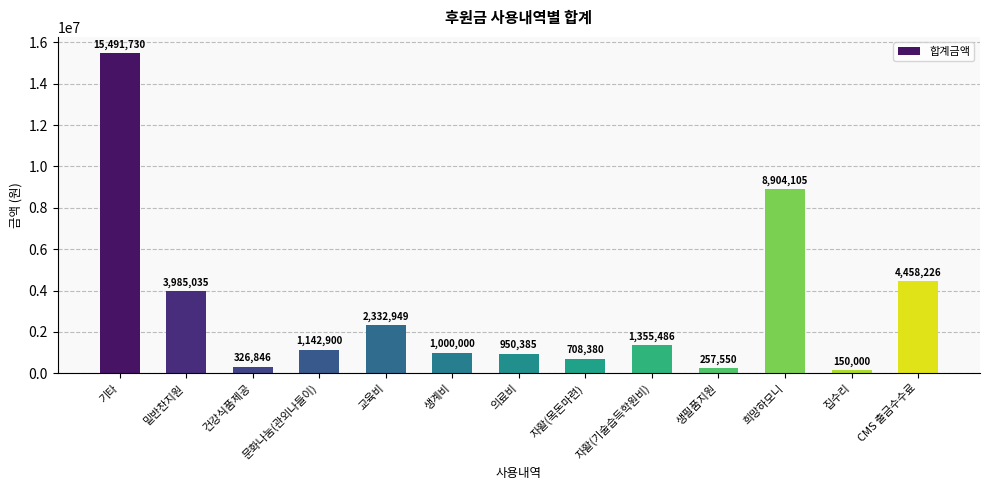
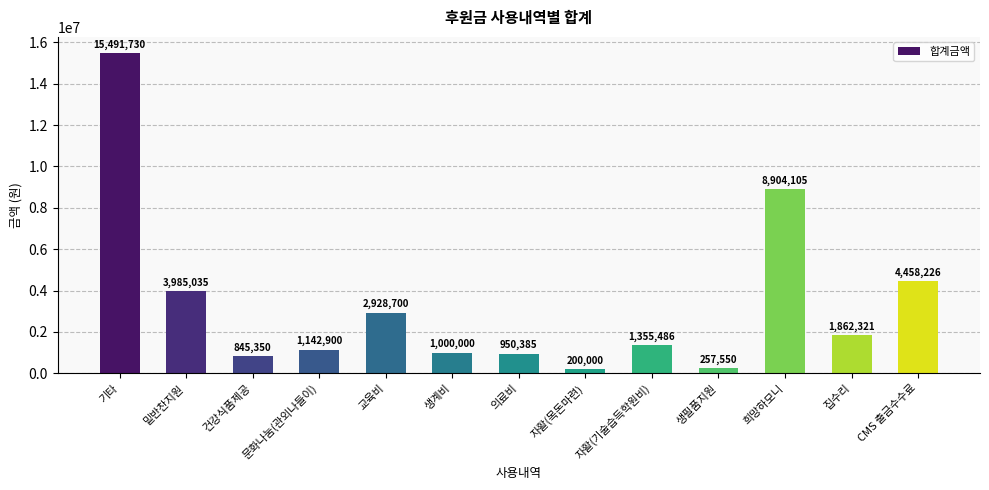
건강식품제공: 326,846 -> 845,350
교육비: 2,332,949 -> 2,928,700
자활(목돈마련): 708,380 -> 200,000
집수리: 150,000 -> 1,862,321
